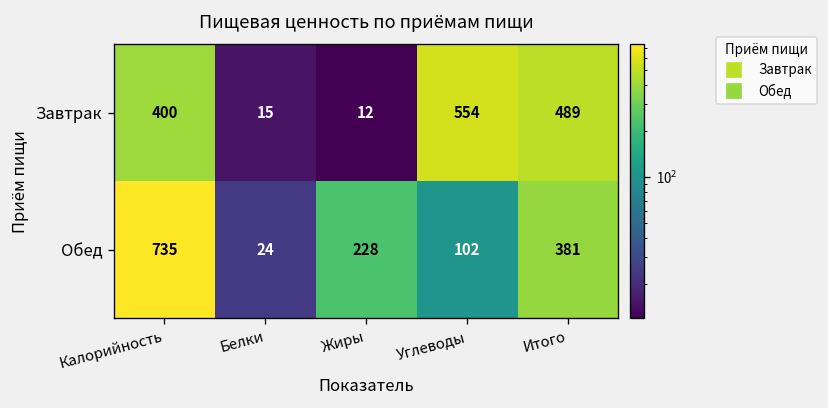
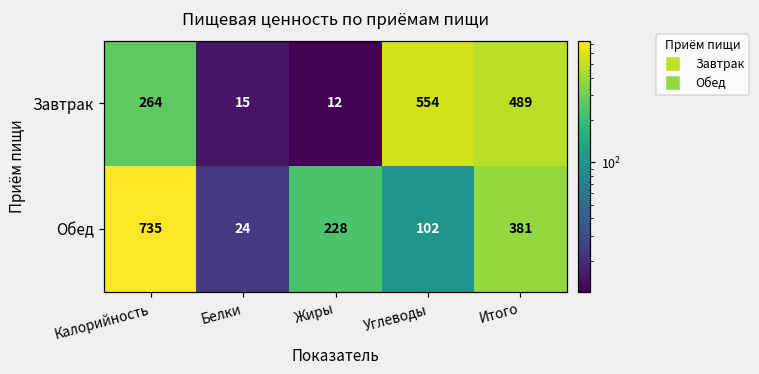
Завтрак, Калорийность: 400 -> 264
